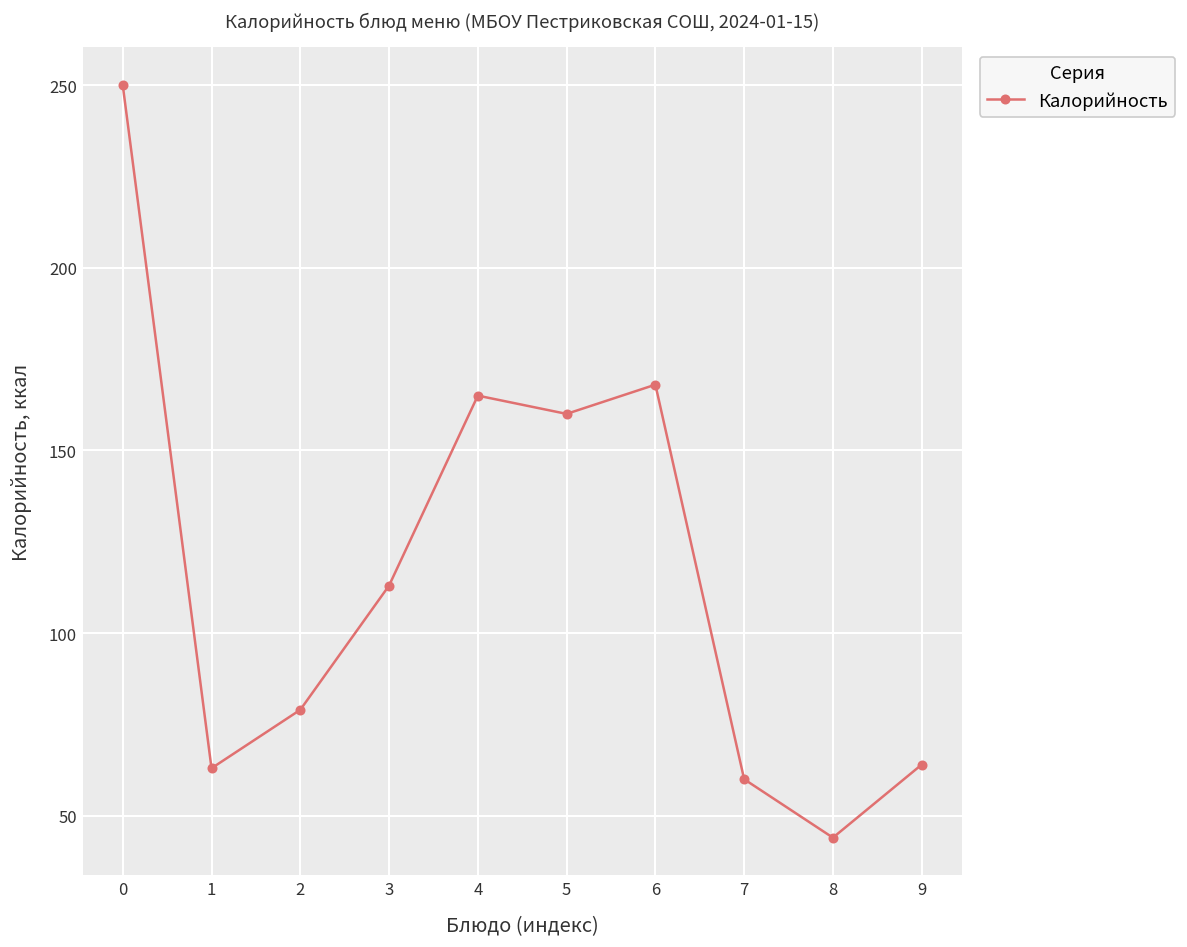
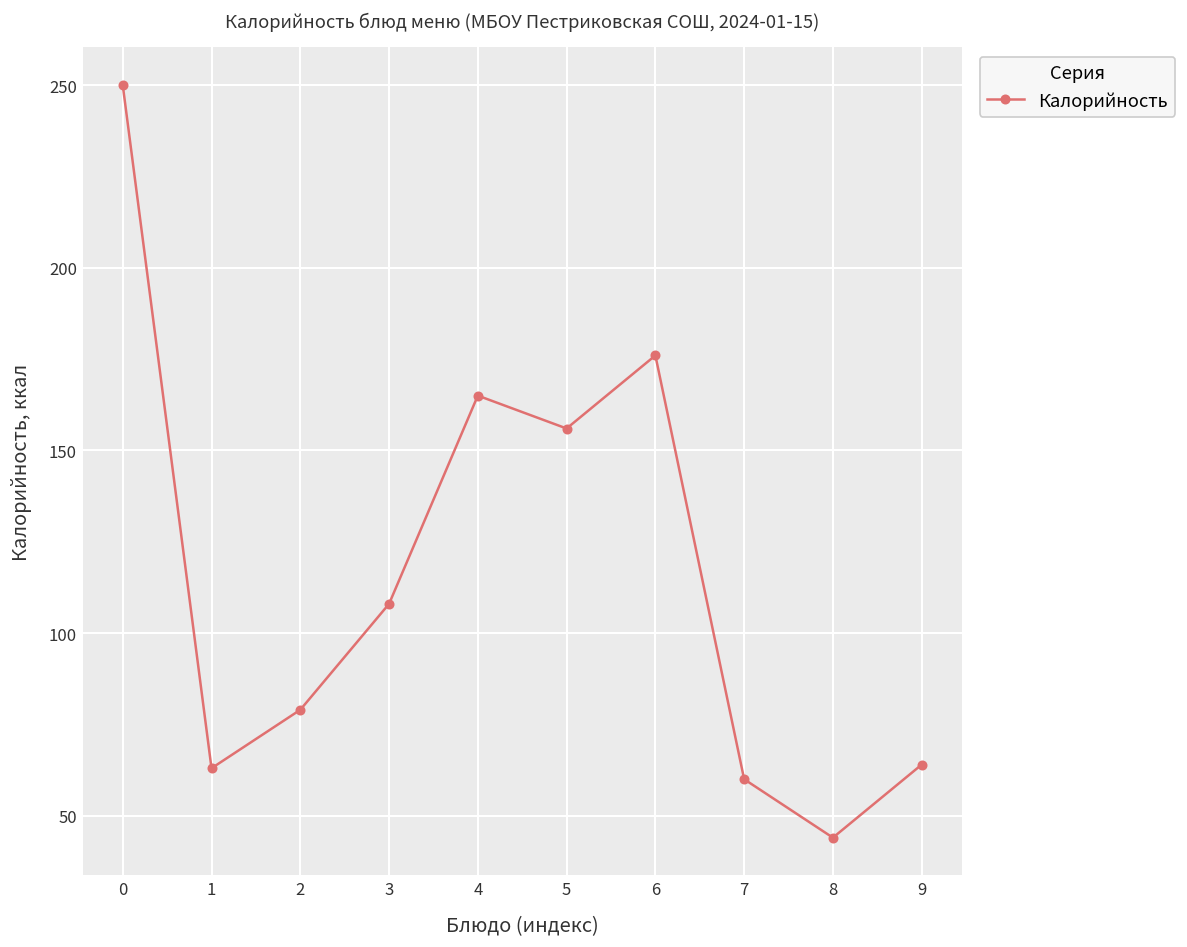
3: 113 -> 108
5: 160 -> 156
6: 168 -> 176
